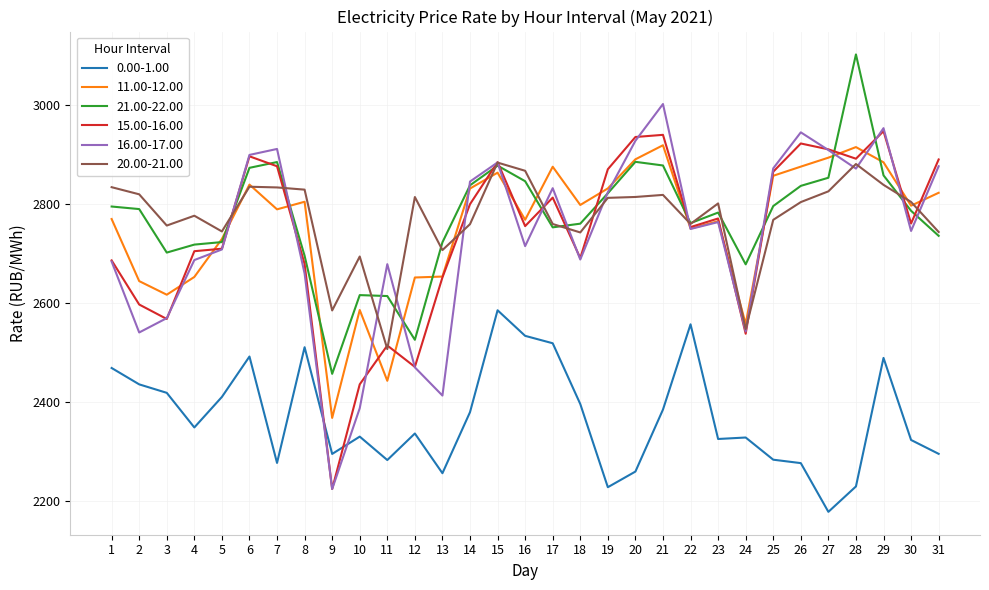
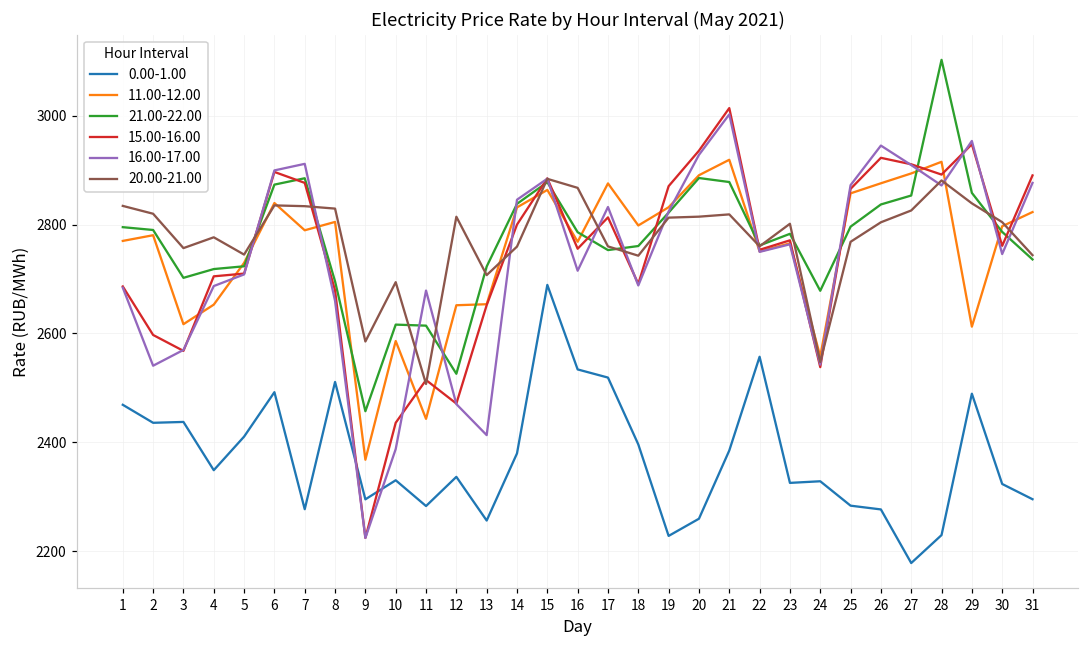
11.00-12.00, 2: 2640 -> 2780
0.00-1.00, 3: 2420 -> 2440
0.00-1.00, 15: 2590 -> 2690
21.00-22.00, 16: 2850 -> 2790
15.00-16.00, 21: 2940 -> 3010
11.00-12.00, 29: 2880 -> 2610
